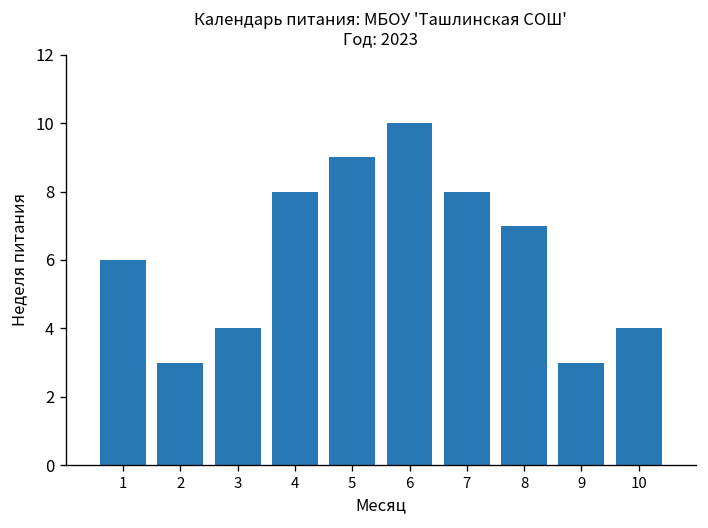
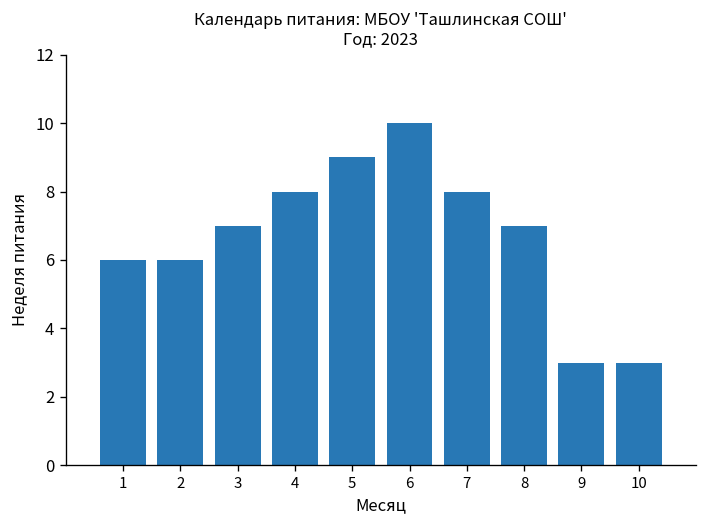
2: 3 -> 6
3: 4 -> 7
10: 4 -> 3
